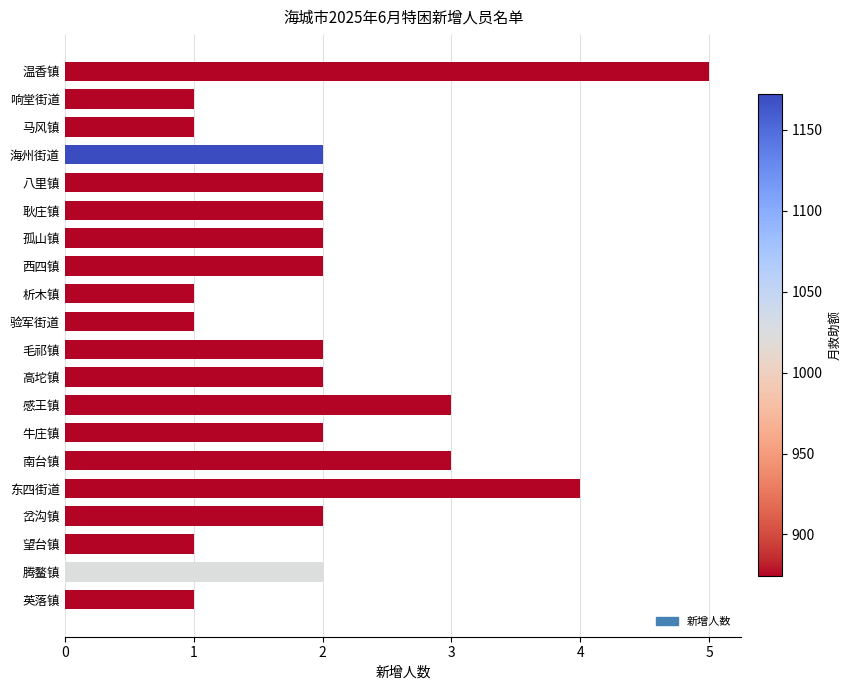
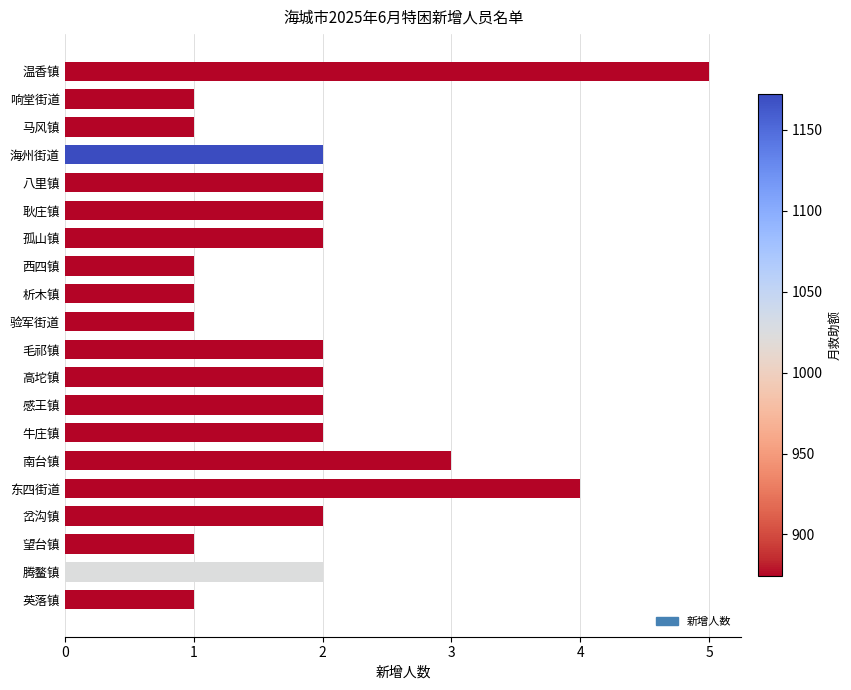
西四镇: 2 -> 1
感王镇: 3 -> 2
